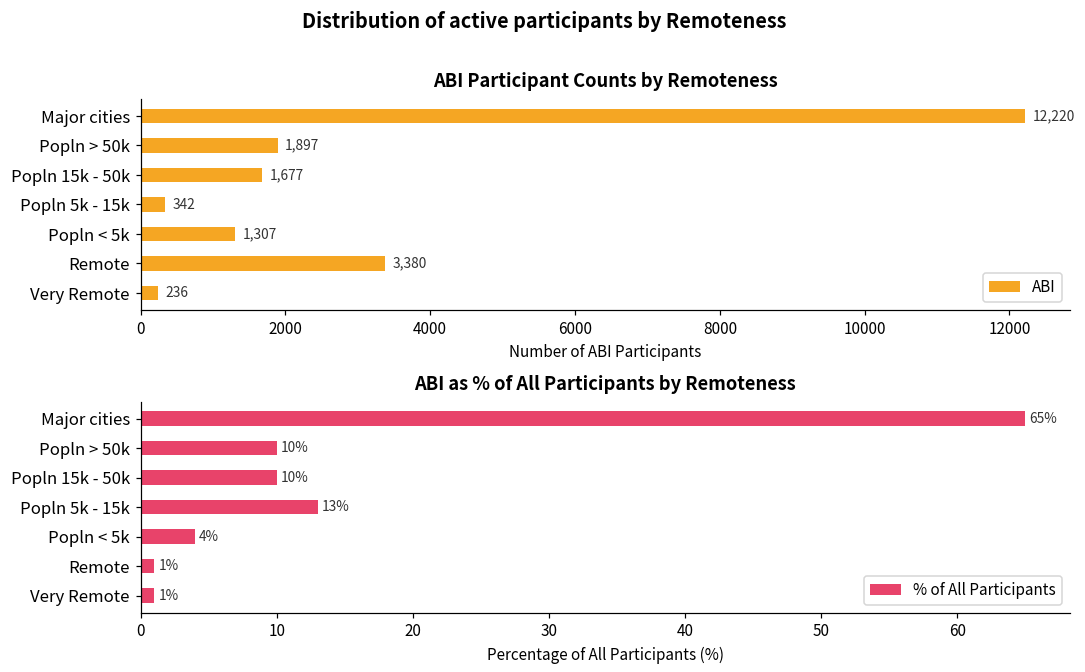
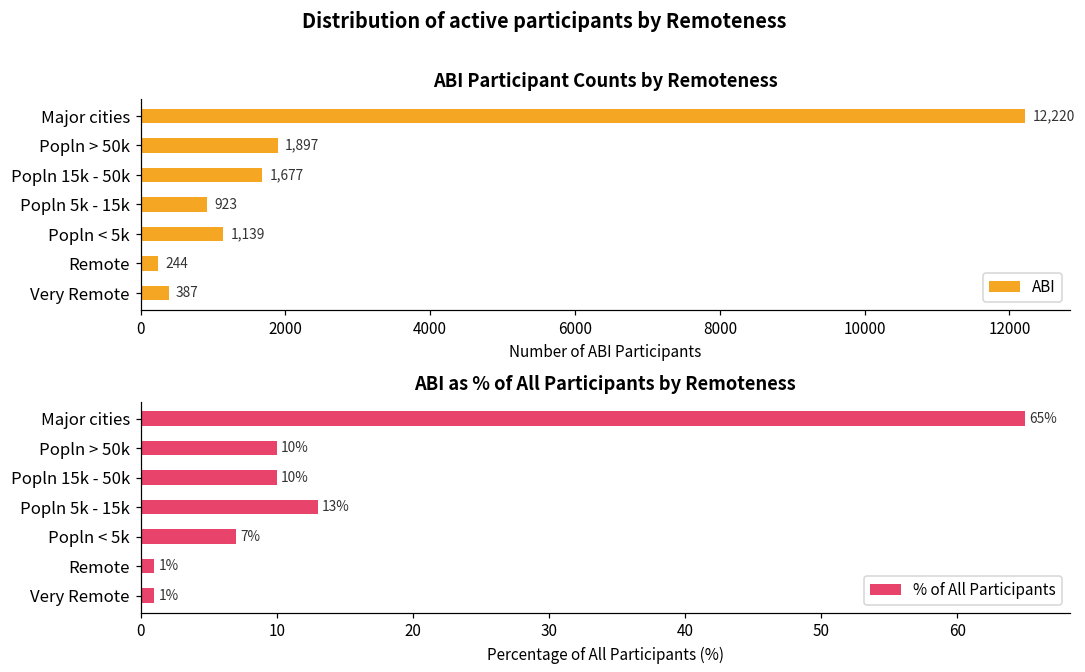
ABI Participant Counts by Remoteness, Popln 5k - 15k: 342 -> 923
ABI Participant Counts by Remoteness, Popln < 5k: 1,307 -> 1,139
ABI Participant Counts by Remoteness, Remote: 3,380 -> 244
ABI Participant Counts by Remoteness, Very Remote: 236 -> 387
ABI as % of All Participants by Remoteness, Popln < 5k: 4% -> 7%
